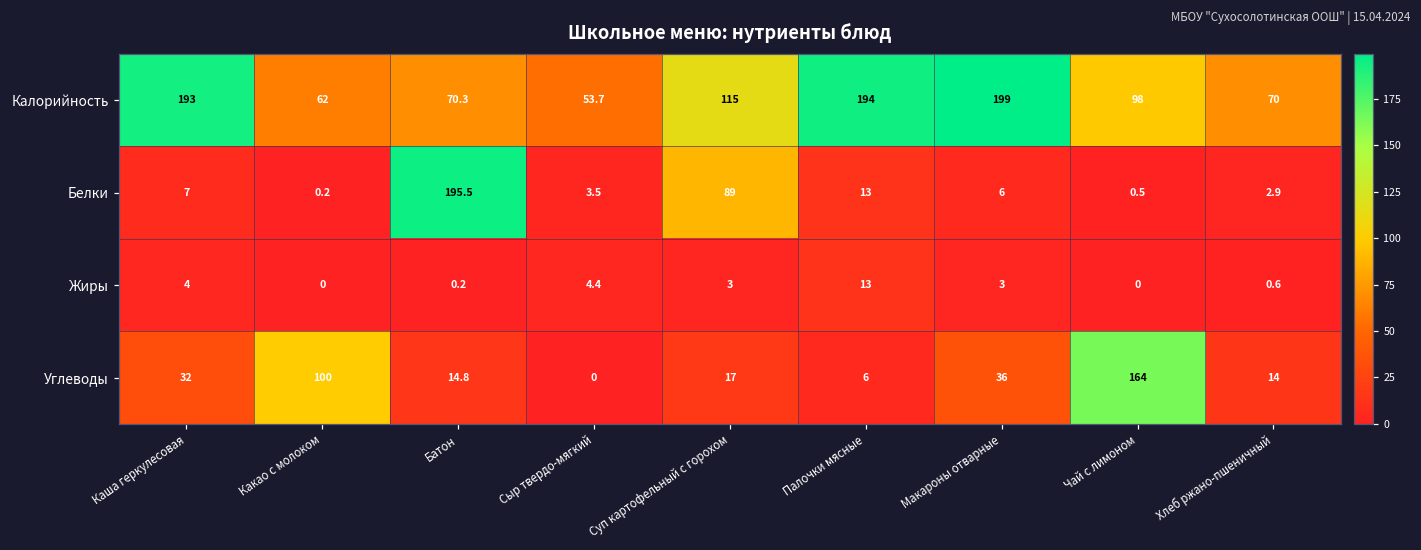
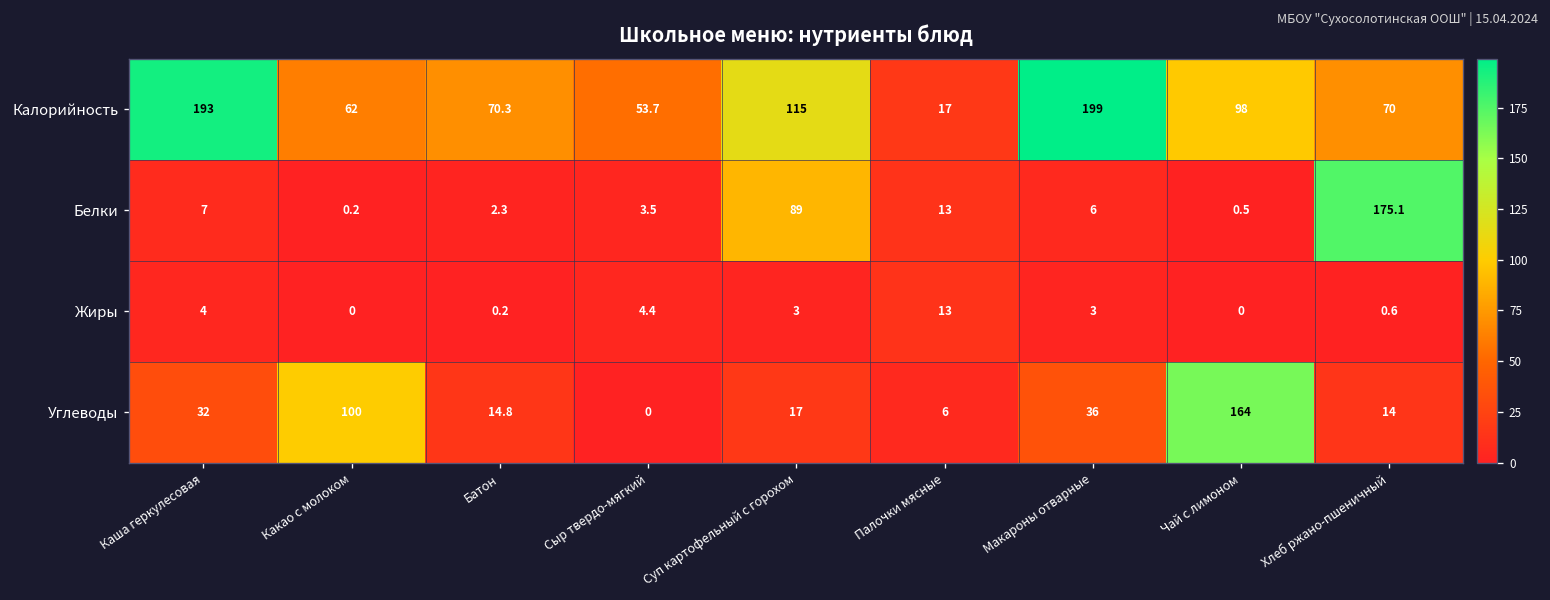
Калорийность, Палочки мясные: 194 -> 17
Белки, Батон: 195.5 -> 2.3
Белки, Хлеб ржано-пшеничный: 2.9 -> 175.1
